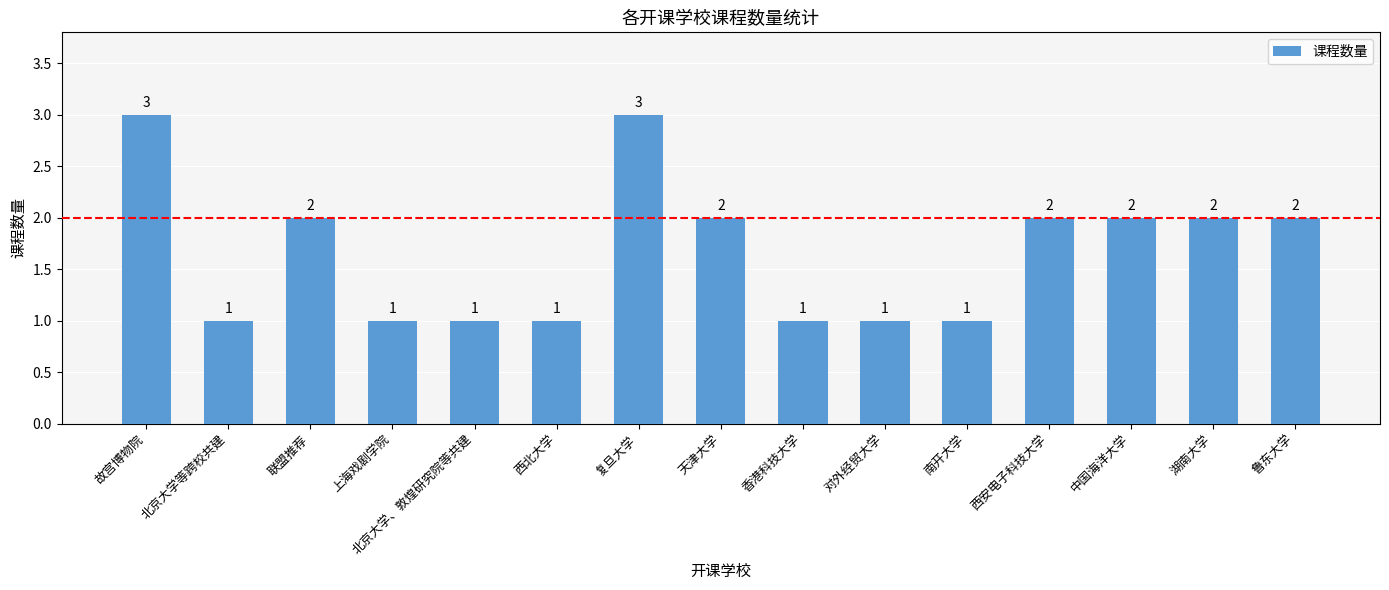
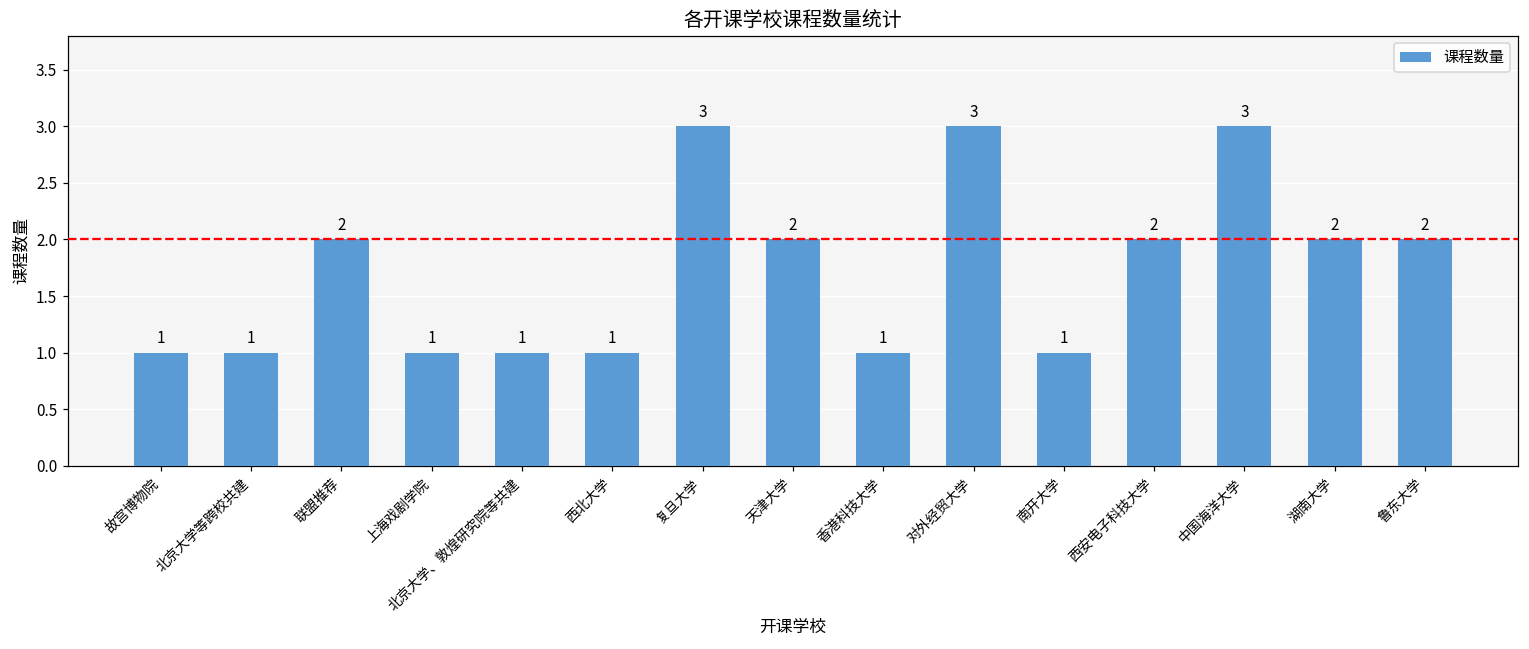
故宫博物院: 3 -> 1
对外经贸大学: 1 -> 3
中国海洋大学: 2 -> 3
